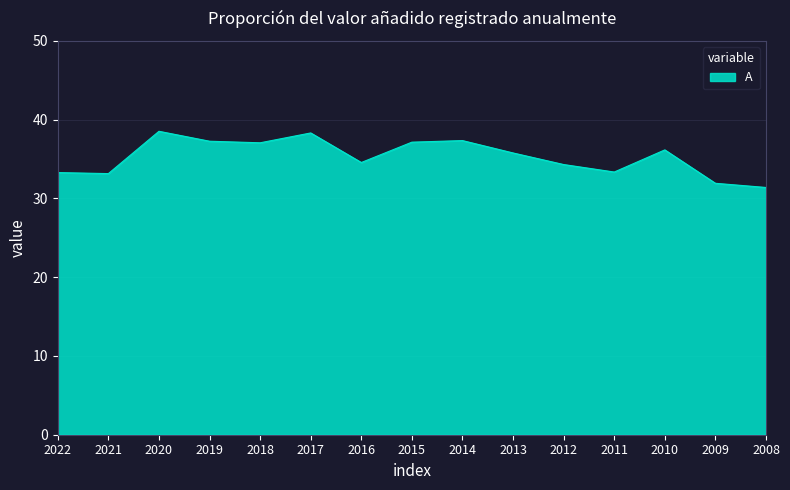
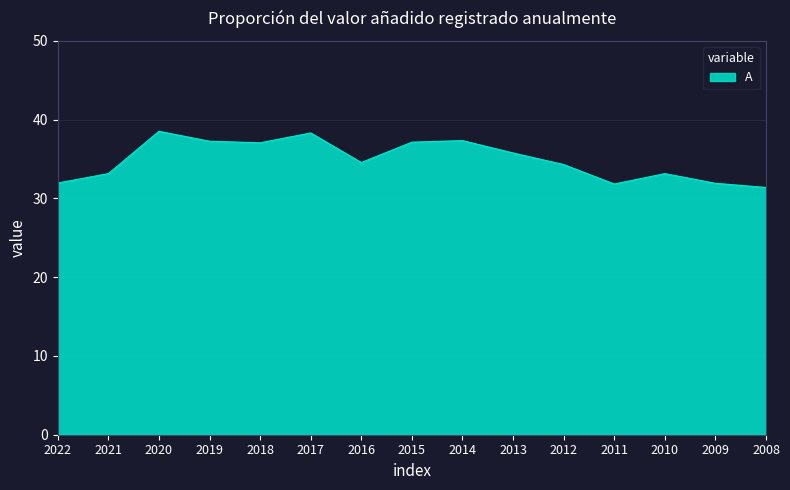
2022: 33 -> 32
2011: 33 -> 32
2010: 36 -> 33
